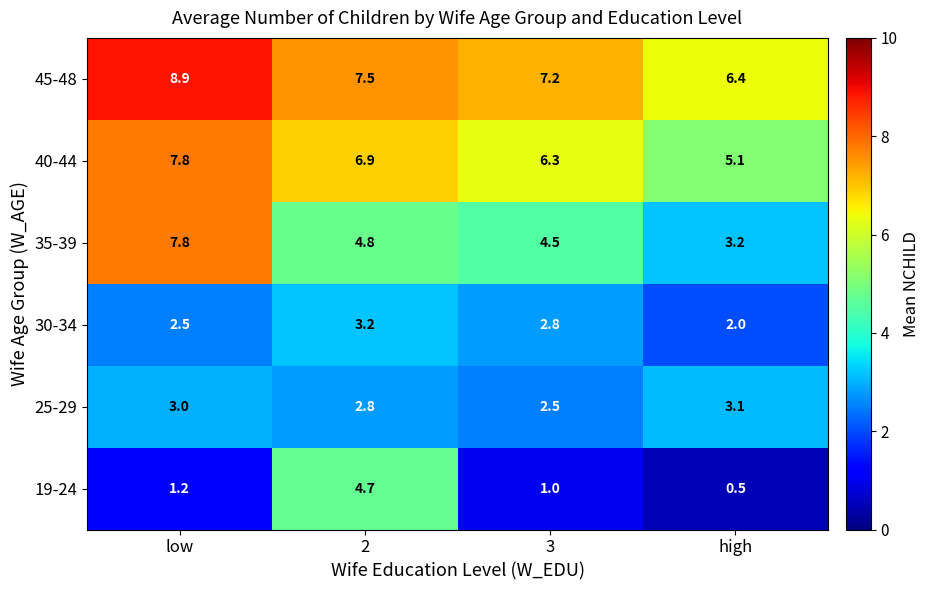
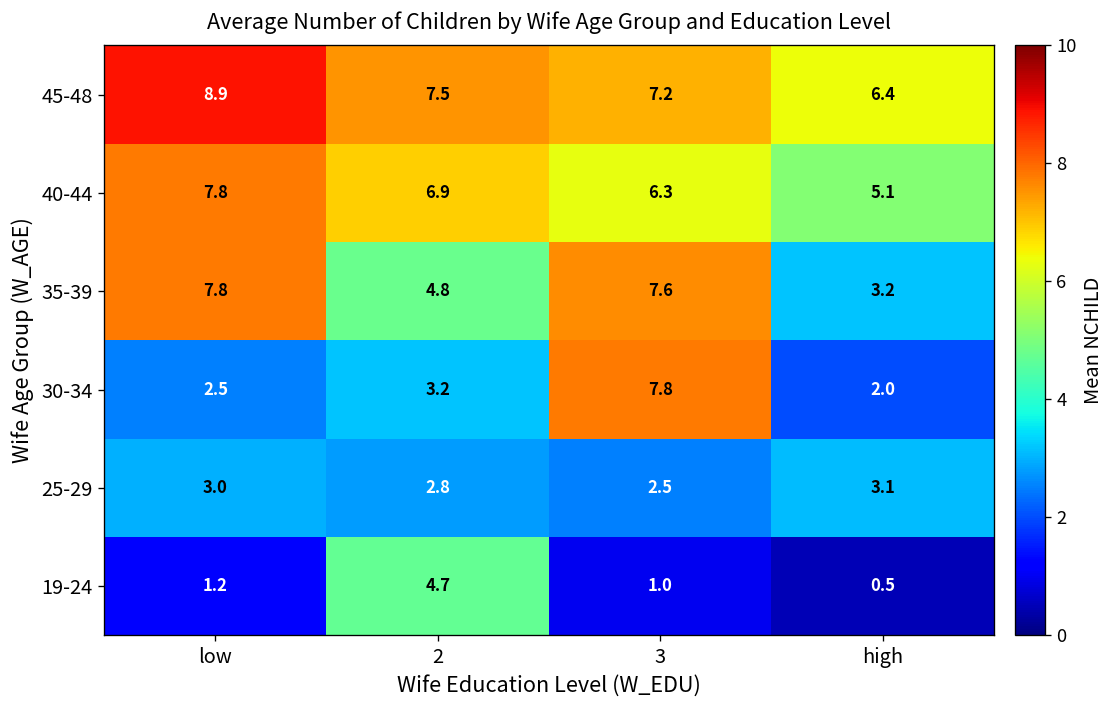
35-39, 3: 4.5 -> 7.6
30-34, 3: 2.8 -> 7.8
